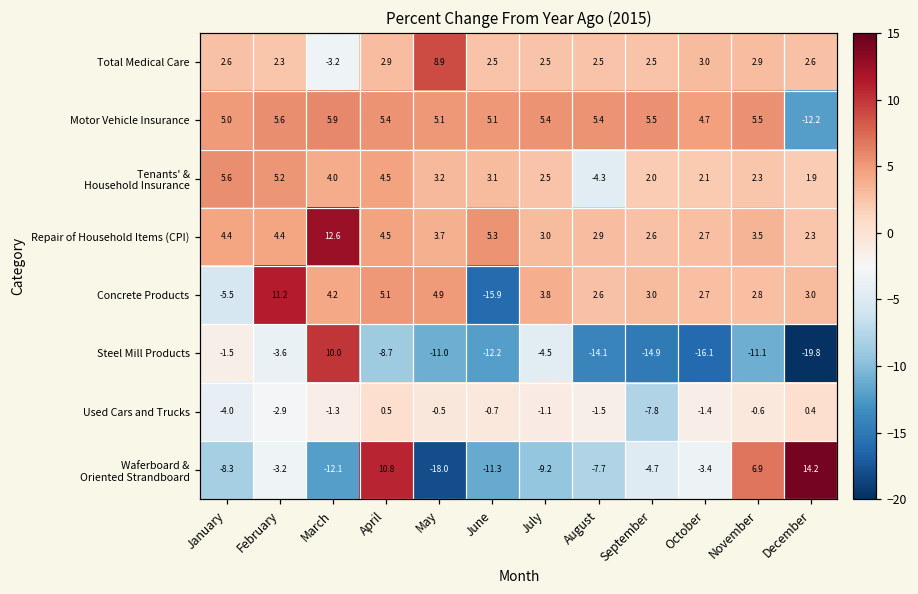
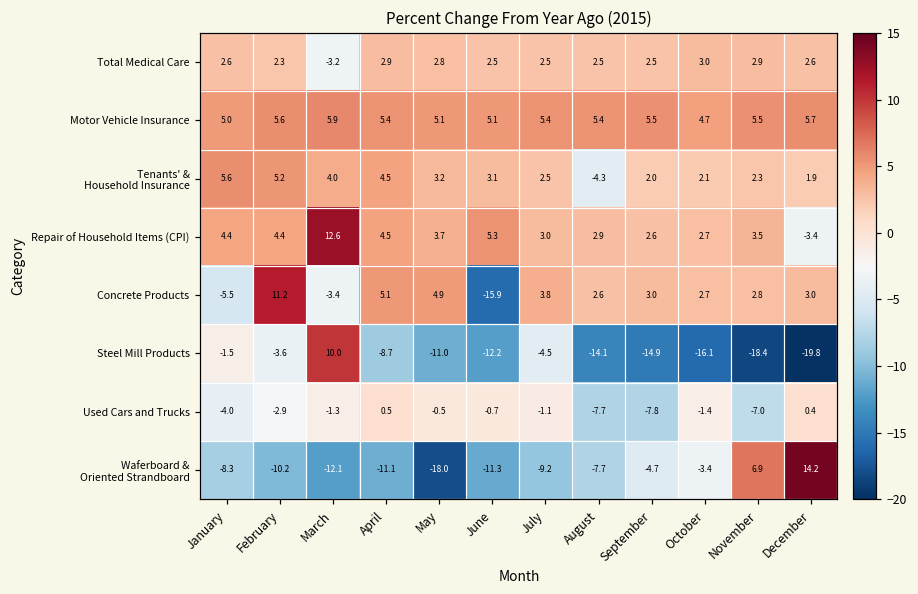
Total Medical Care, May: 8.9 -> 2.8
Motor Vehicle Insurance, December: -12.2 -> 5.7
Repair of Household Items (CPI), December: 2.3 -> -3.4
Concrete Products, March: 4.2 -> -3.4
Steel Mill Products, November: -11.1 -> -18.4
Used Cars and Trucks, August: -1.5 -> -7.7
Used Cars and Trucks, November: -0.6 -> -7.0
Waferboard & Oriented Strandboard, February: -3.2 -> -10.2
Waferboard & Oriented Strandboard, April: 10.8 -> -11.1
